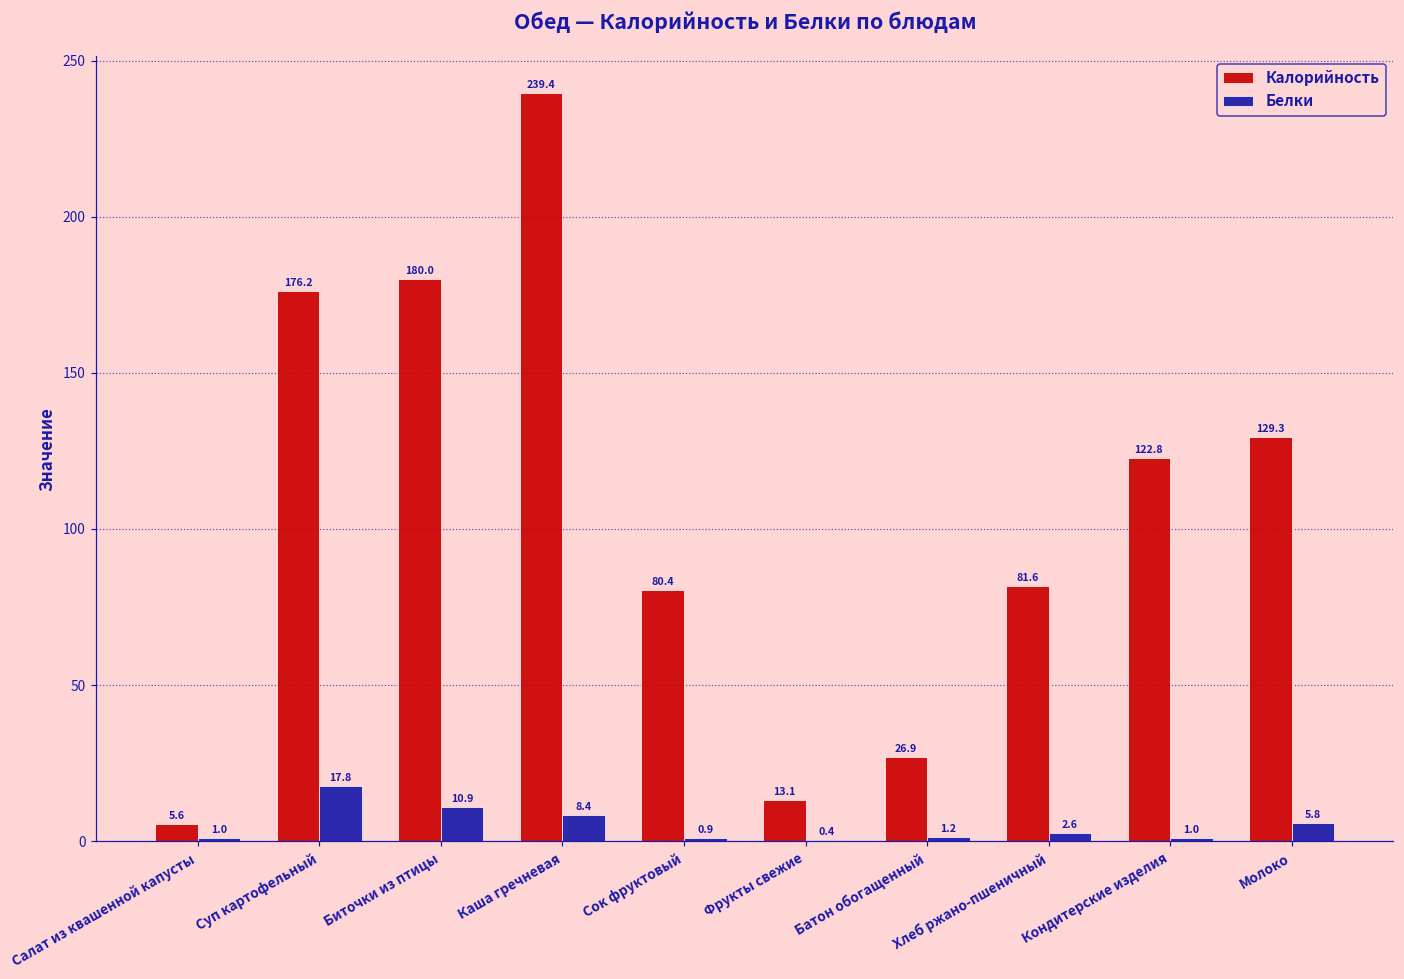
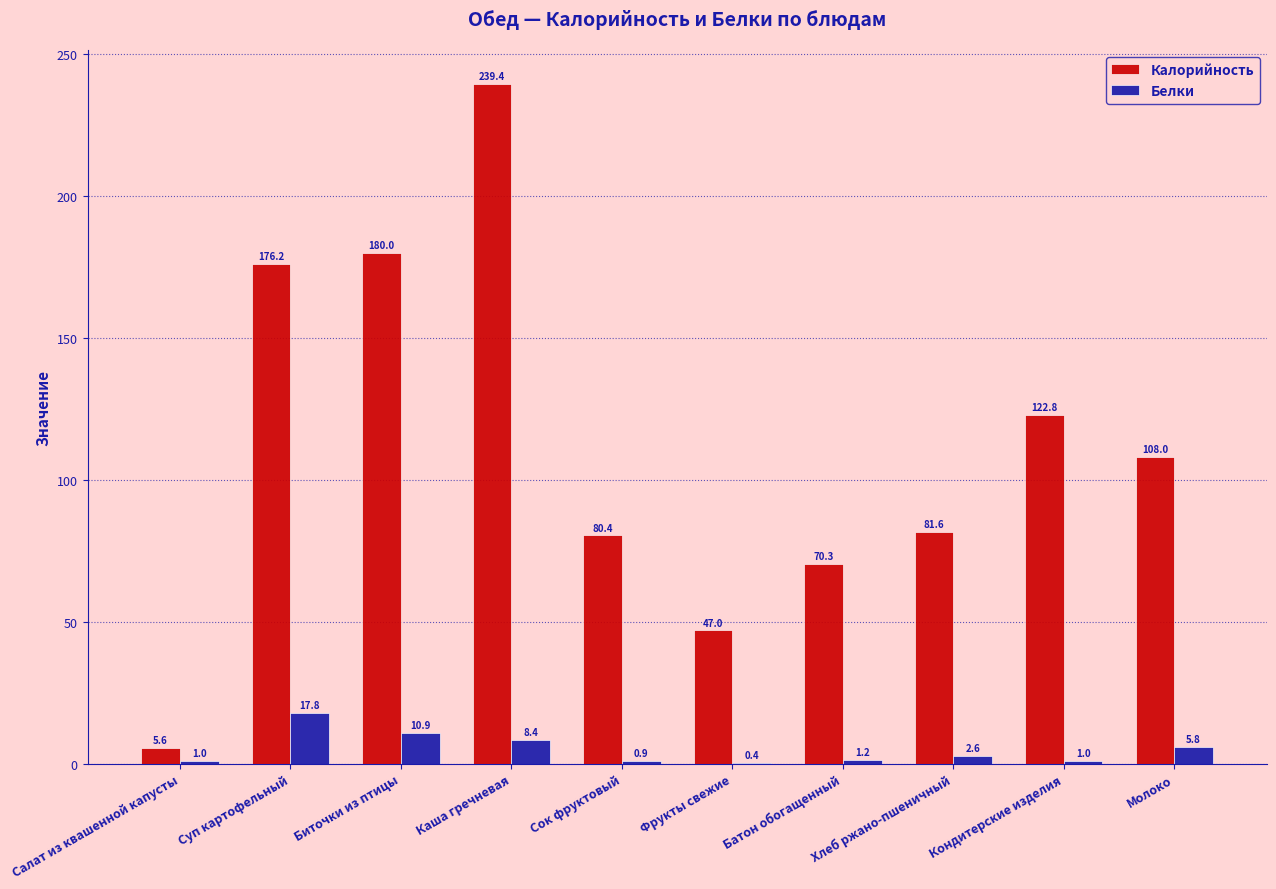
Калорийность, Фрукты свежие: 13.1 -> 47.0
Калорийность, Батон обогащенный: 26.9 -> 70.3
Калорийность, Молоко: 129.3 -> 108.0
